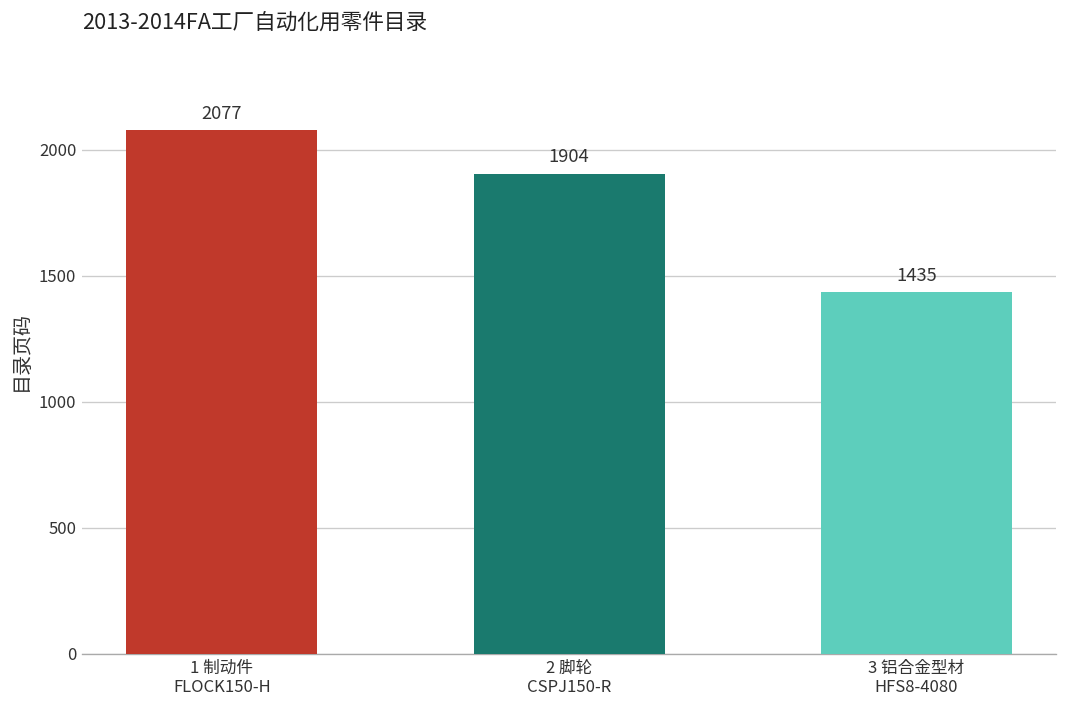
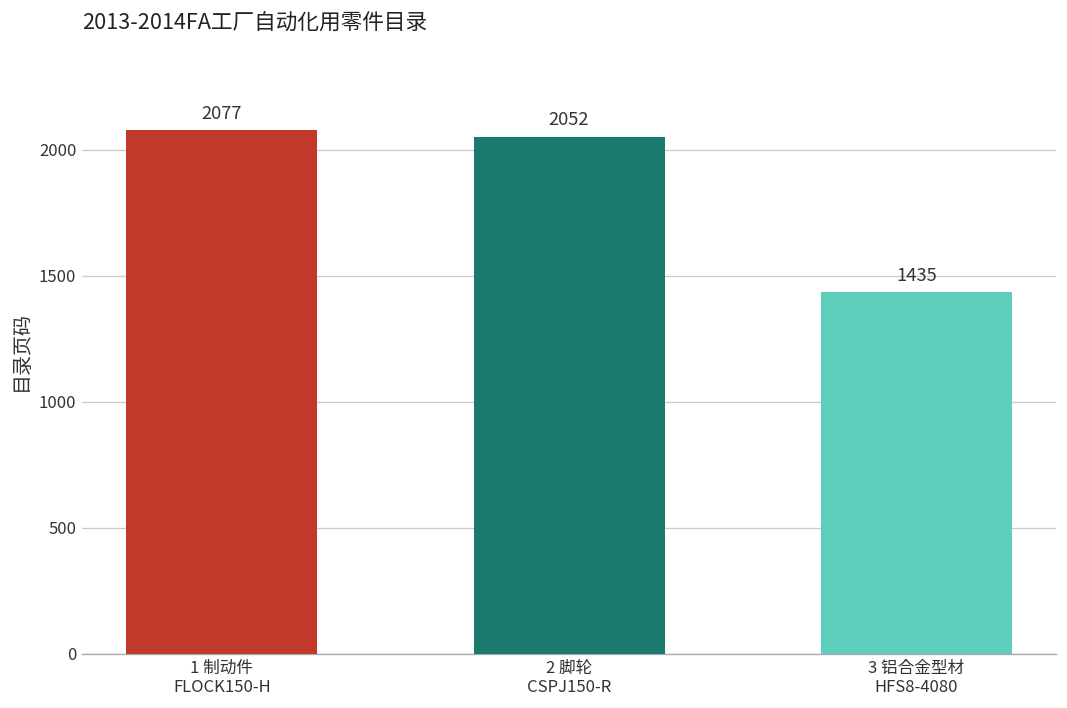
2 脚轮 CSPJ150-R: 1904 -> 2052
